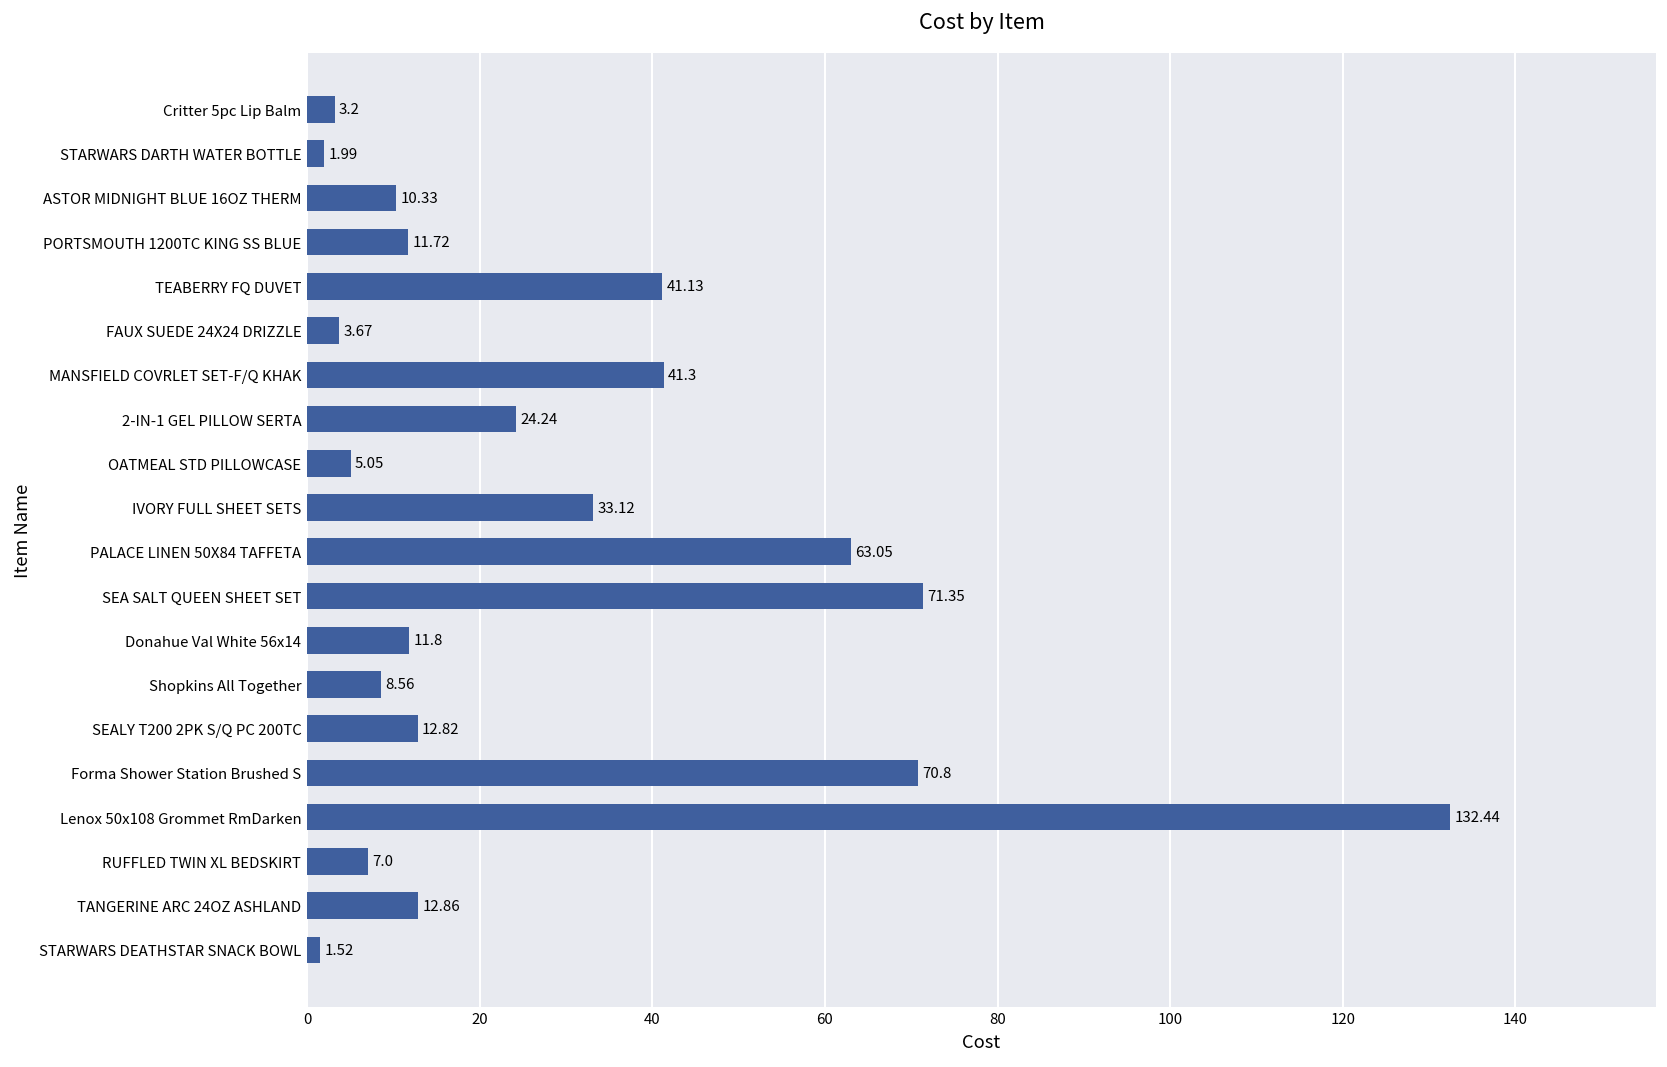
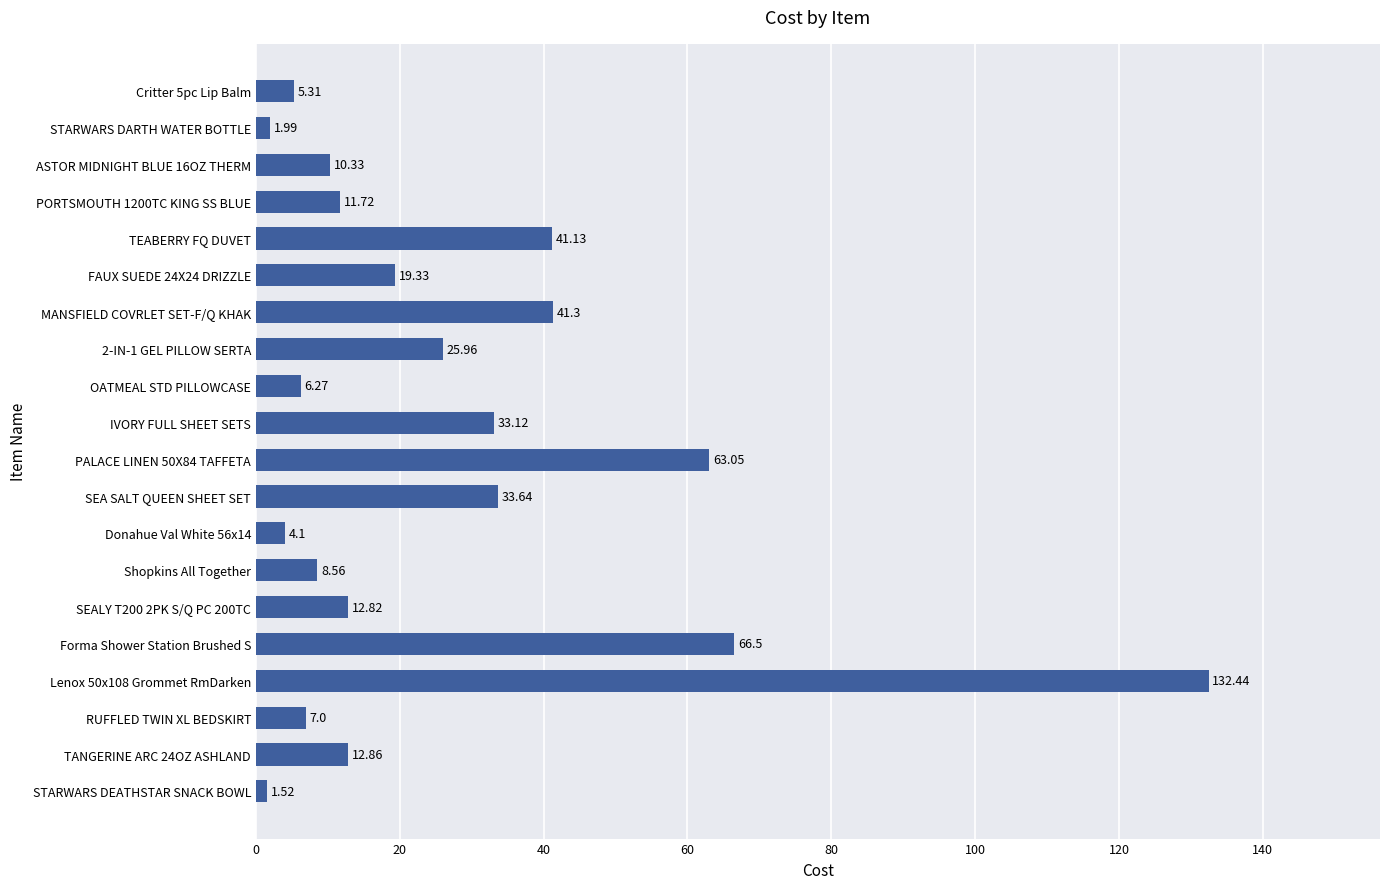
Critter 5pc Lip Balm: 3.2 -> 5.31
FAUX SUEDE 24X24 DRIZZLE: 3.67 -> 19.33
2-IN-1 GEL PILLOW SERTA: 24.24 -> 25.96
OATMEAL STD PILLOWCASE: 5.05 -> 6.27
SEA SALT QUEEN SHEET SET: 71.35 -> 33.64
Donahue Val White 56x14: 11.8 -> 4.1
Forma Shower Station Brushed S: 70.8 -> 66.5
